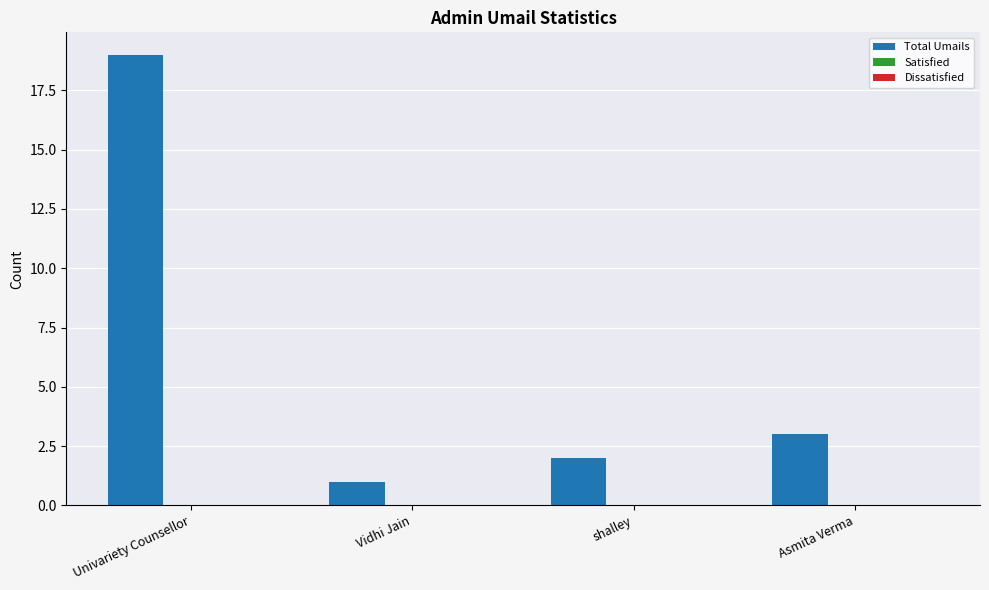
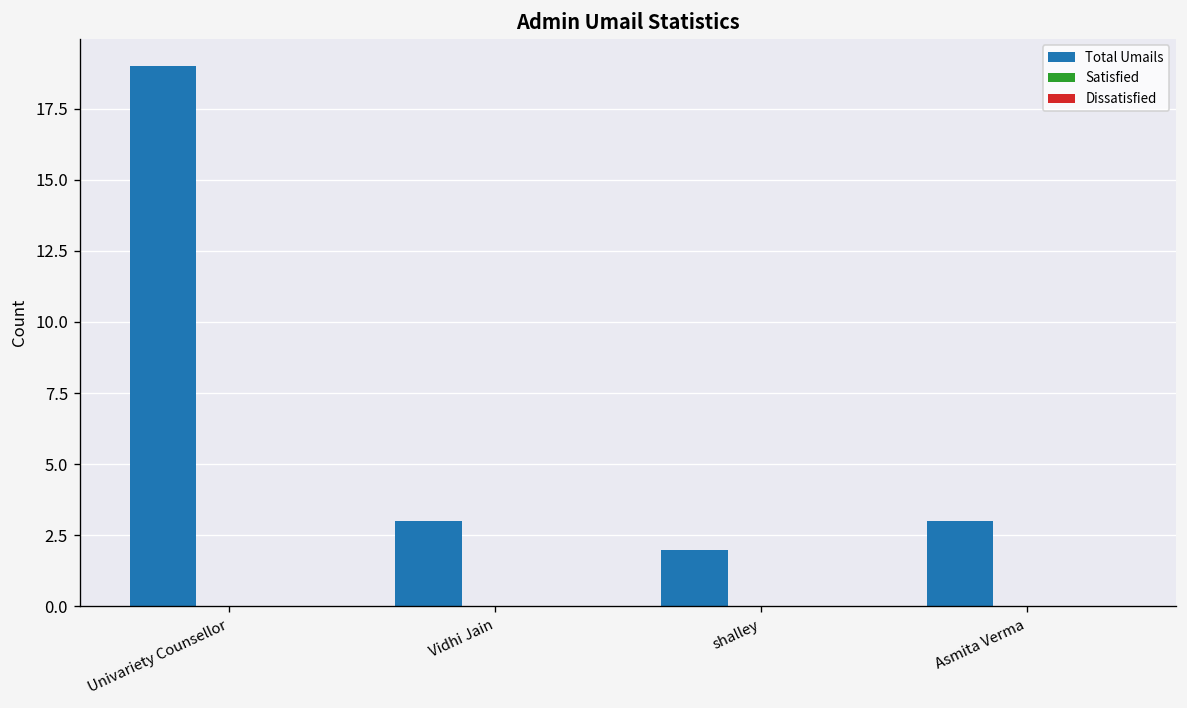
Total Umails, Vidhi Jain: 1 -> 3
